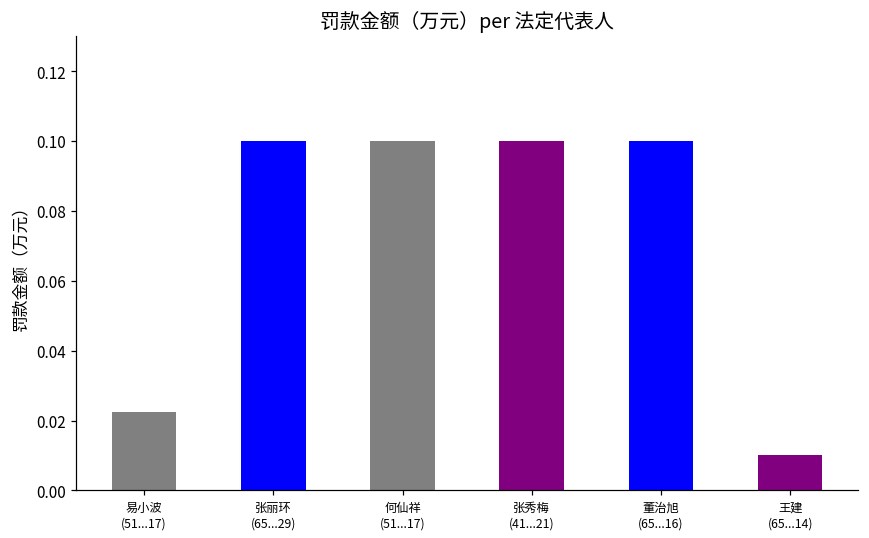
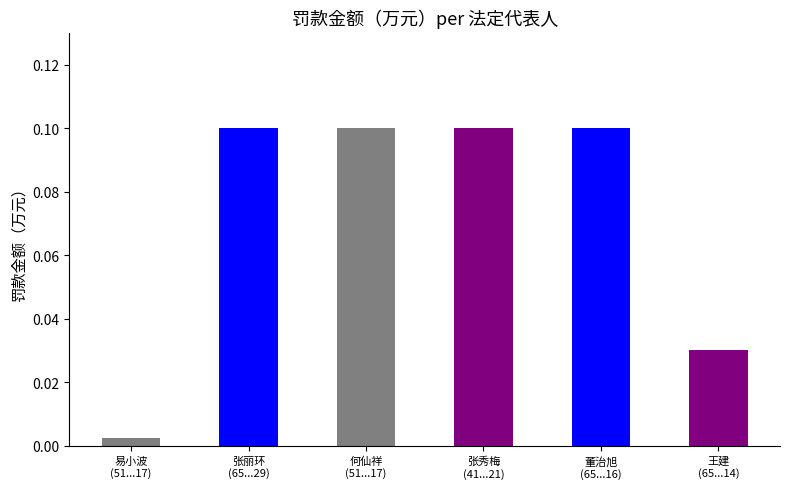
易小波 (51...17): 0.022 -> 0.002
王建 (65...14): 0.01 -> 0.03
